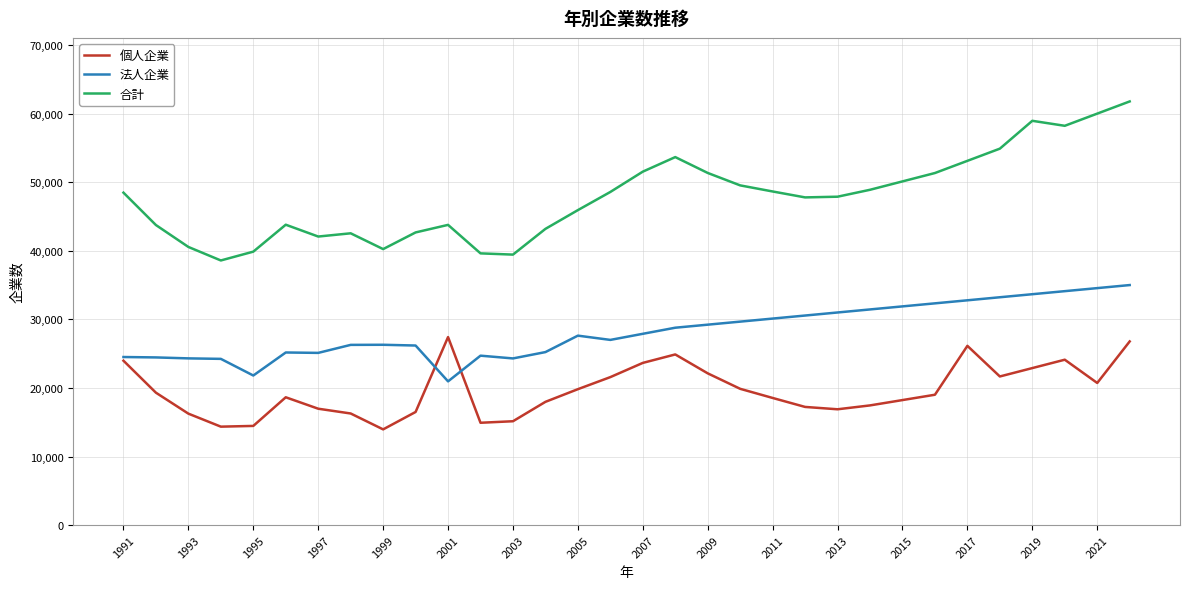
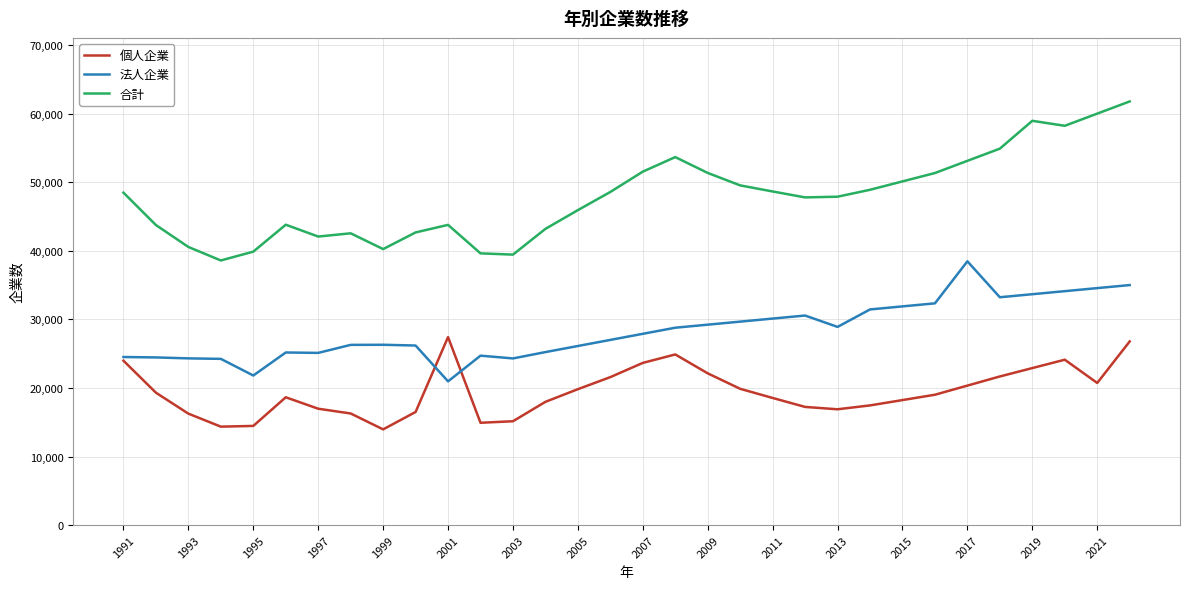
法人企業, 2005: 28,000 -> 26,000
法人企業, 2013: 31,000 -> 29,000
個人企業, 2017: 26,000 -> 20,000
法人企業, 2017: 33,000 -> 38,000
